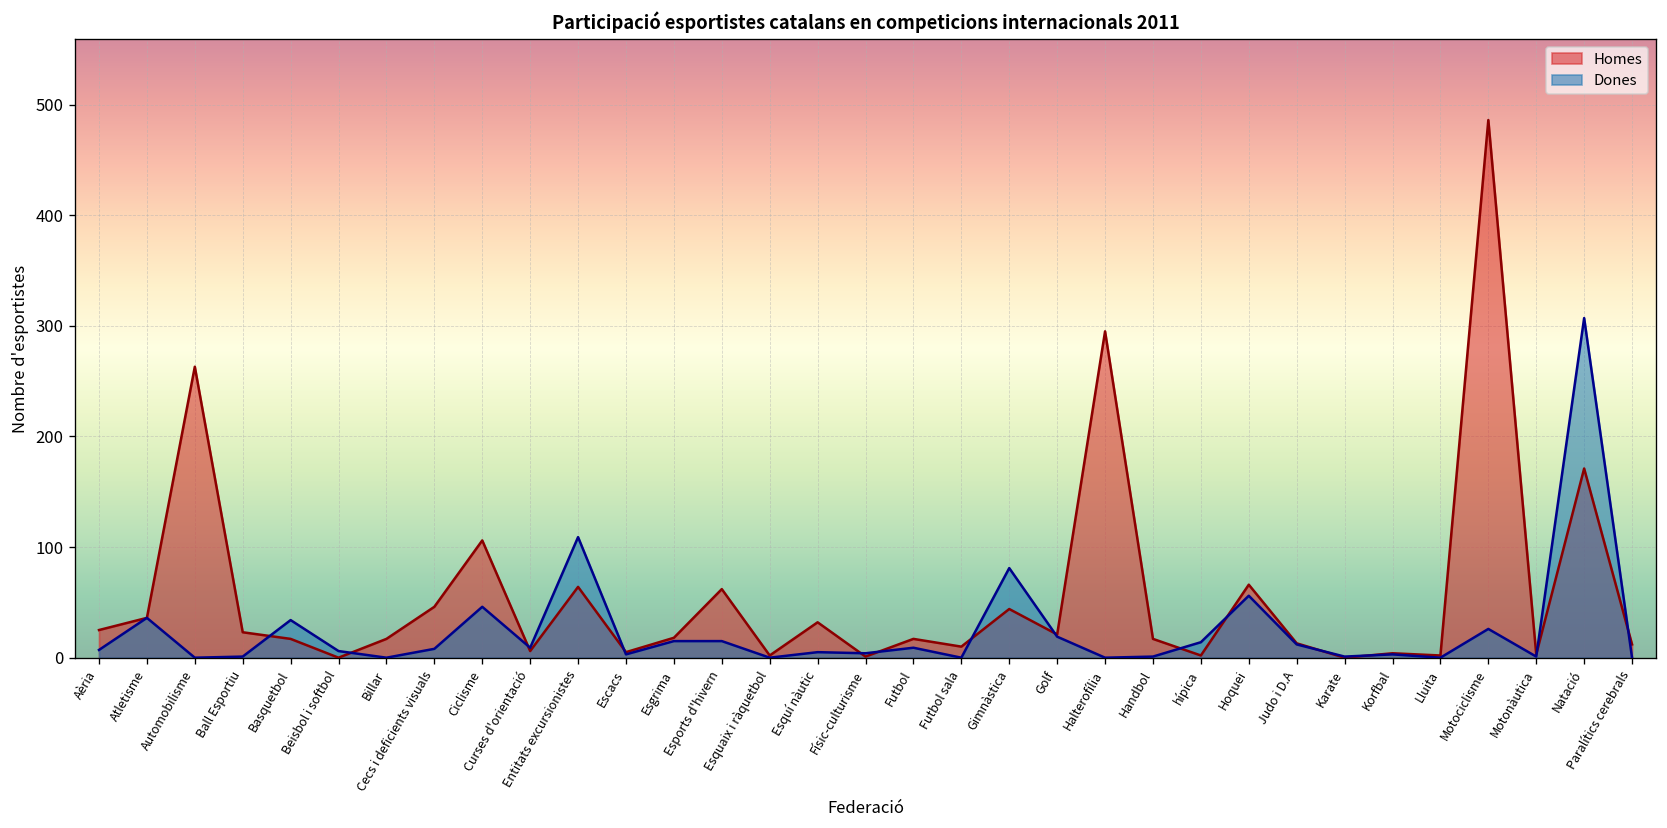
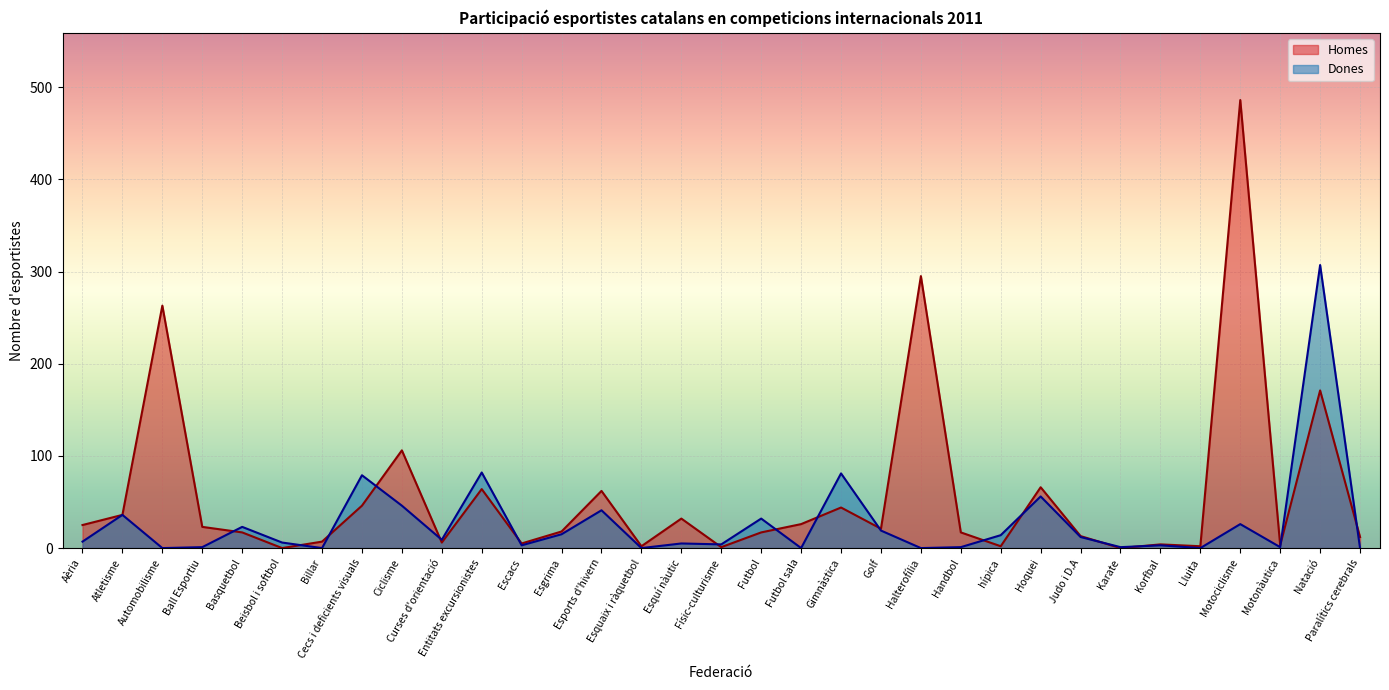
Dones, Basquetbol: 30 -> 20
Homes, Billar: 20 -> 10
Dones, Cecs i deficients visuals: 10 -> 80
Dones, Entitats excursionistes: 110 -> 80
Dones, Esports d'hivern: 20 -> 40
Dones, Futbol: 10 -> 30
Homes, Futbol sala: 10 -> 30
